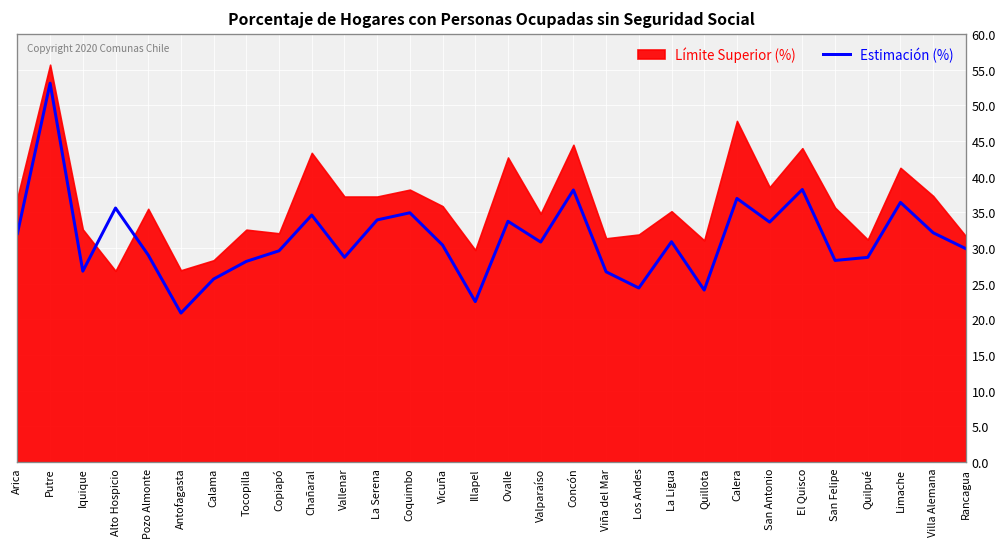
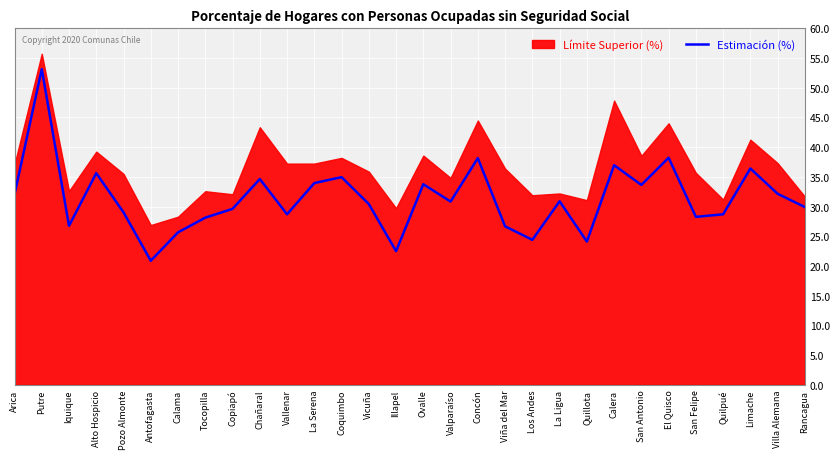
Límite Superior (%), Alto Hospicio: 27 -> 39
Límite Superior (%), Ovalle: 43 -> 39
Límite Superior (%), Viña del Mar: 31 -> 36
Límite Superior (%), La Ligua: 35 -> 32
